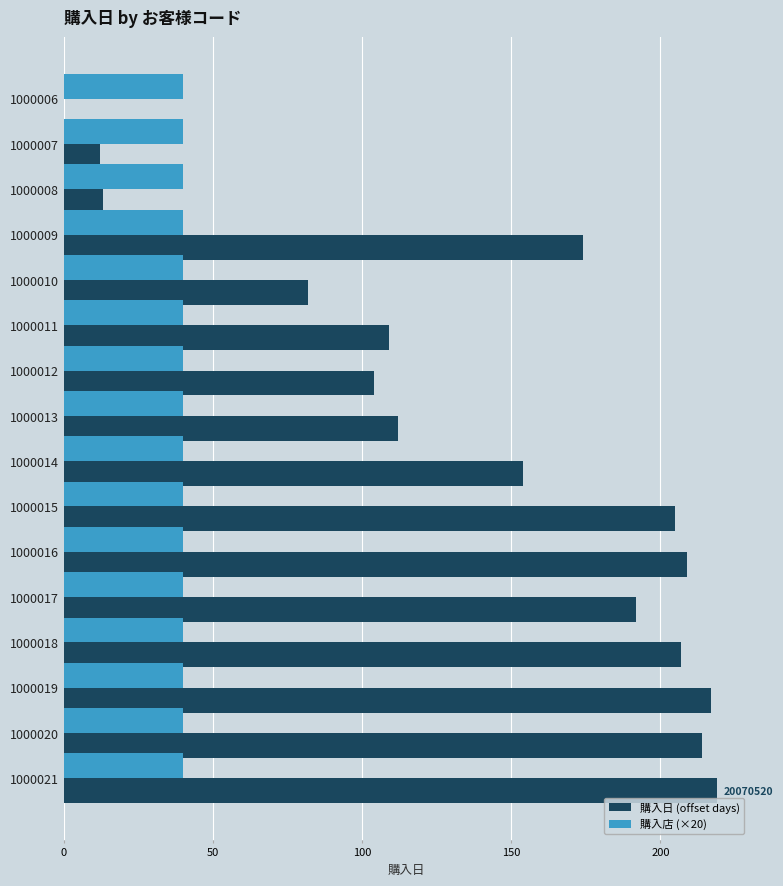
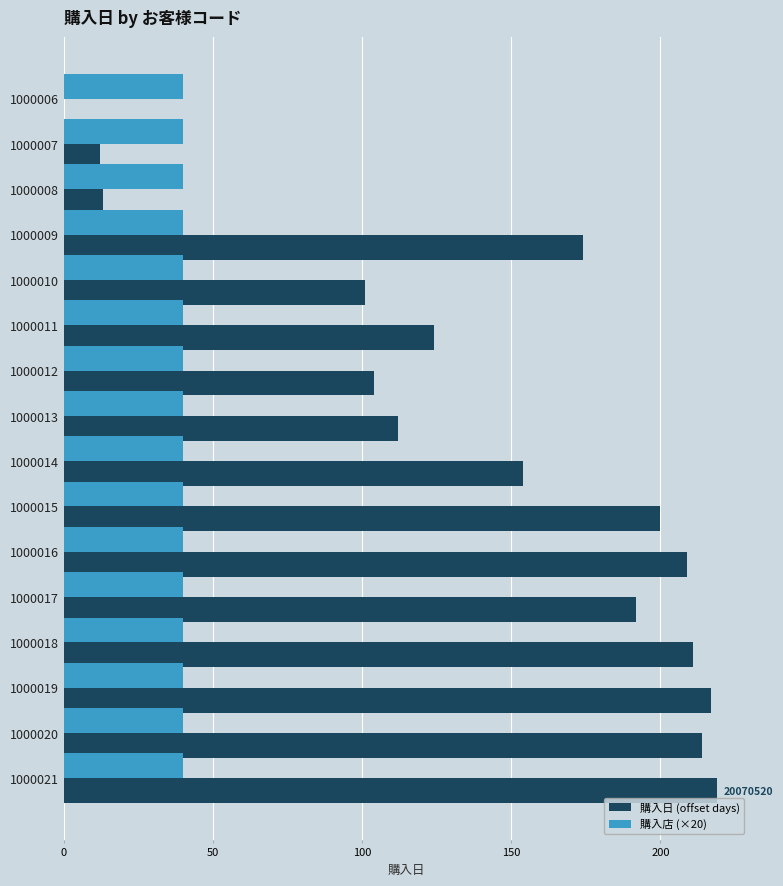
購入日 (offset days), 1000010: 82 -> 101
購入日 (offset days), 1000011: 109 -> 124
購入日 (offset days), 1000015: 205 -> 200
購入日 (offset days), 1000018: 207 -> 211
